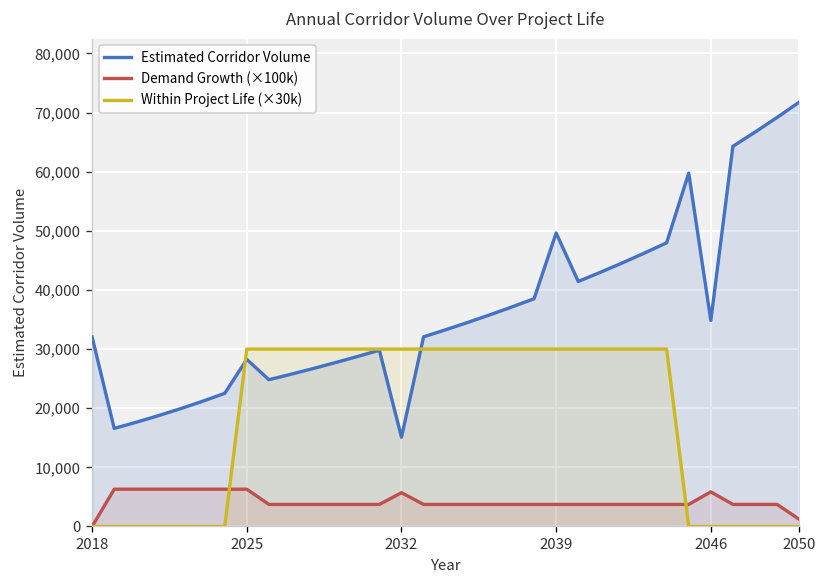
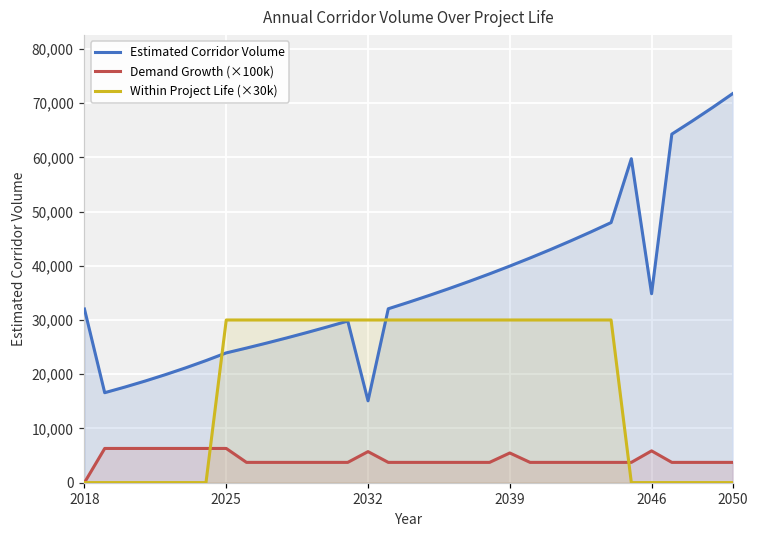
Estimated Corridor Volume, 2025: 28,000 -> 24,000
Estimated Corridor Volume, 2039: 50,000 -> 40,000
Demand Growth (×100k), 2039: 4,000 -> 5,000
Demand Growth (×100k), 2050: 1,000 -> 4,000
